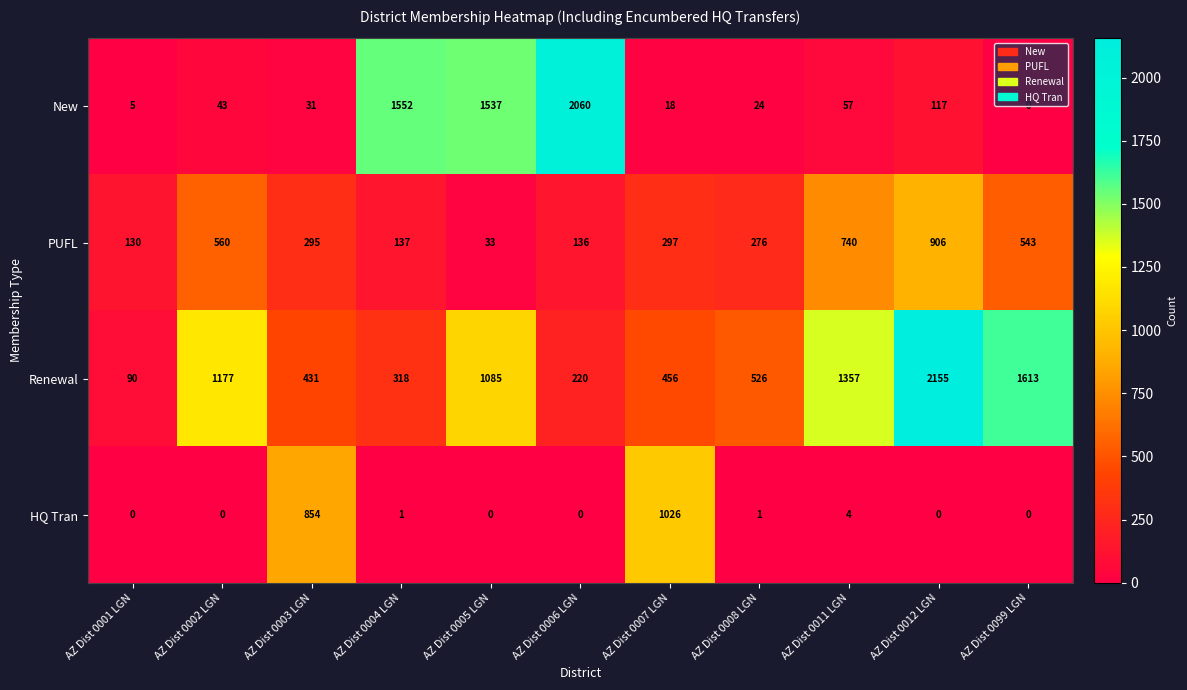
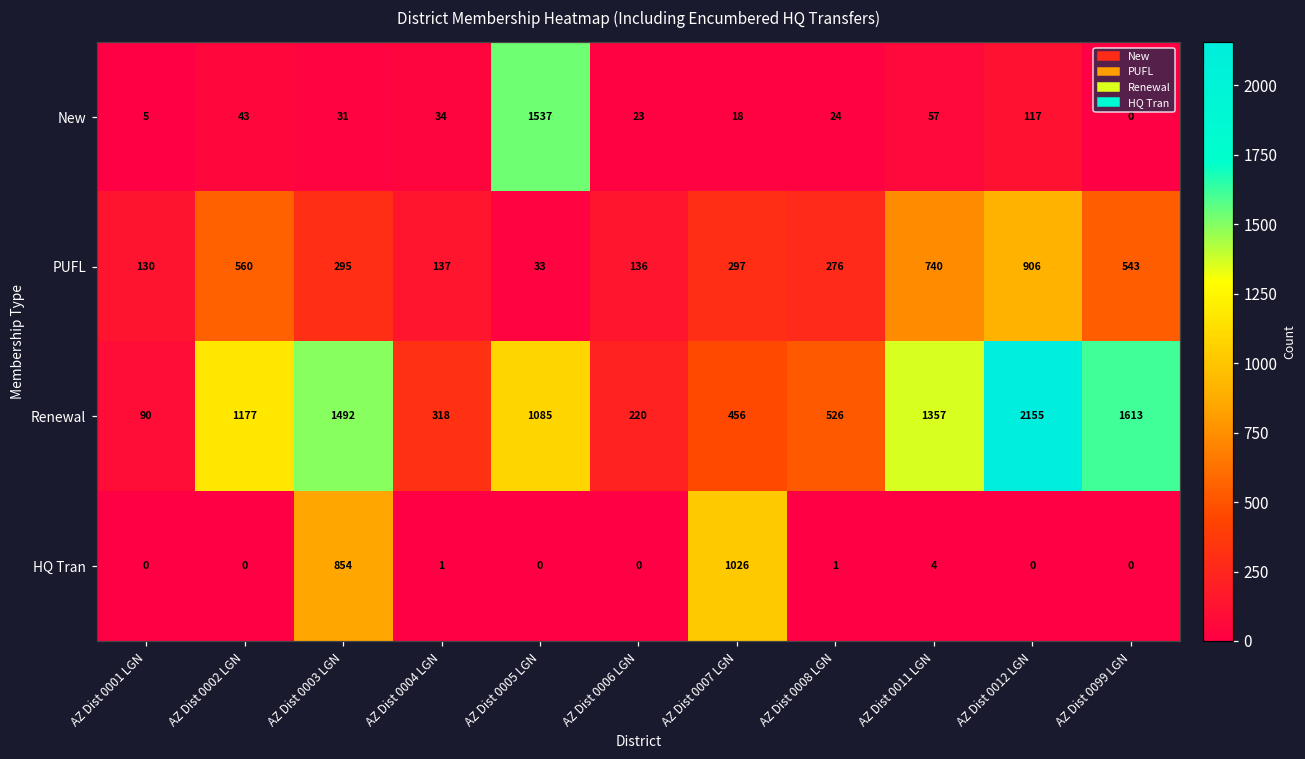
New, AZ Dist 0004 LGN: 1552 -> 34
New, AZ Dist 0006 LGN: 2060 -> 23
Renewal, AZ Dist 0003 LGN: 431 -> 1492
